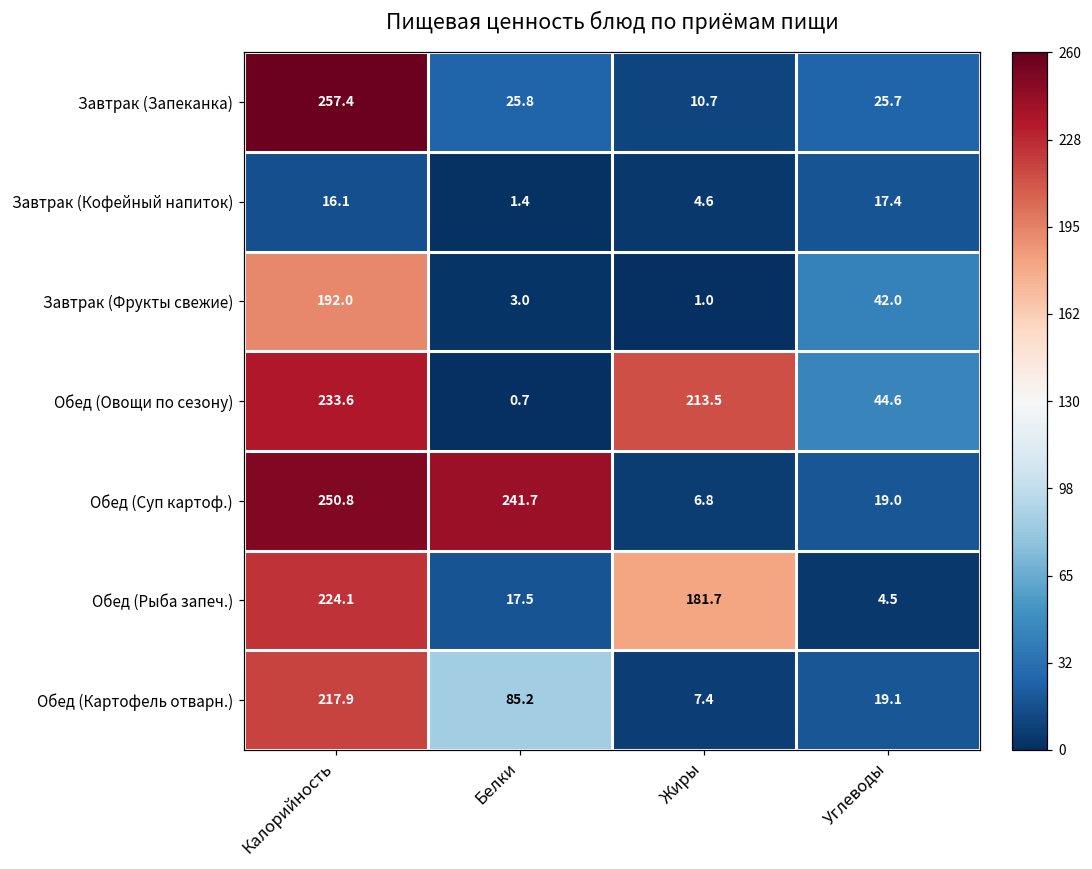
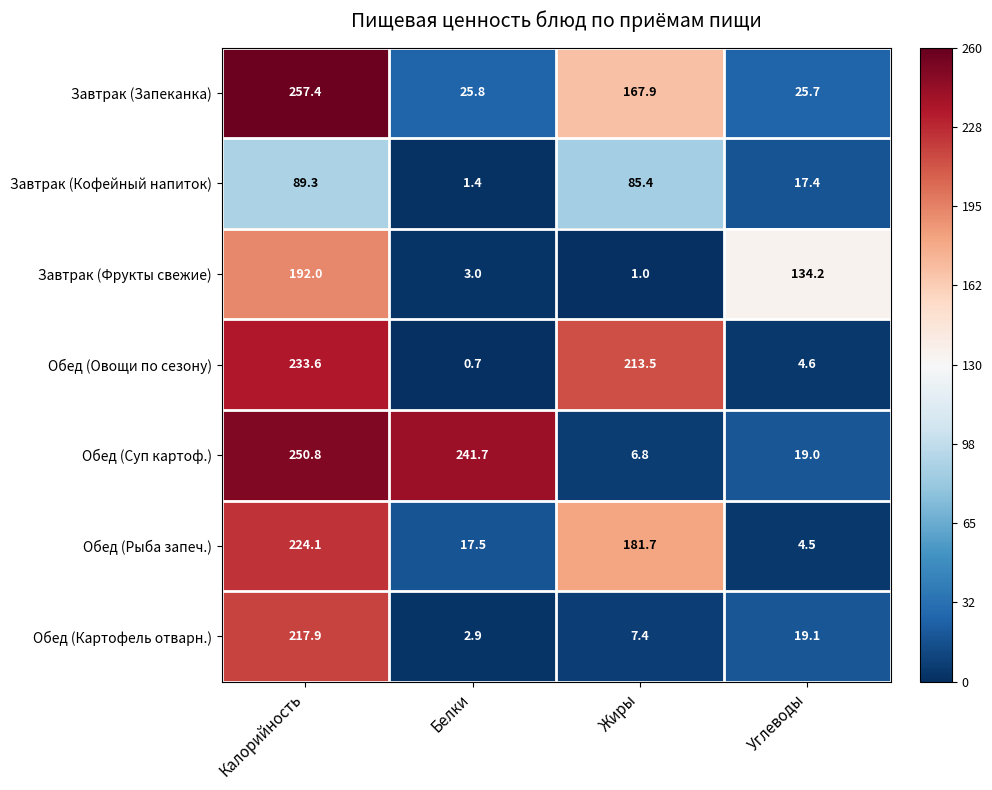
Завтрак (Запеканка), Жиры: 10.7 -> 167.9
Завтрак (Кофейный напиток), Калорийность: 16.1 -> 89.3
Завтрак (Кофейный напиток), Жиры: 4.6 -> 85.4
Завтрак (Фрукты свежие), Углеводы: 42.0 -> 134.2
Обед (Овощи по сезону), Углеводы: 44.6 -> 4.6
Обед (Картофель отварн.), Белки: 85.2 -> 2.9
